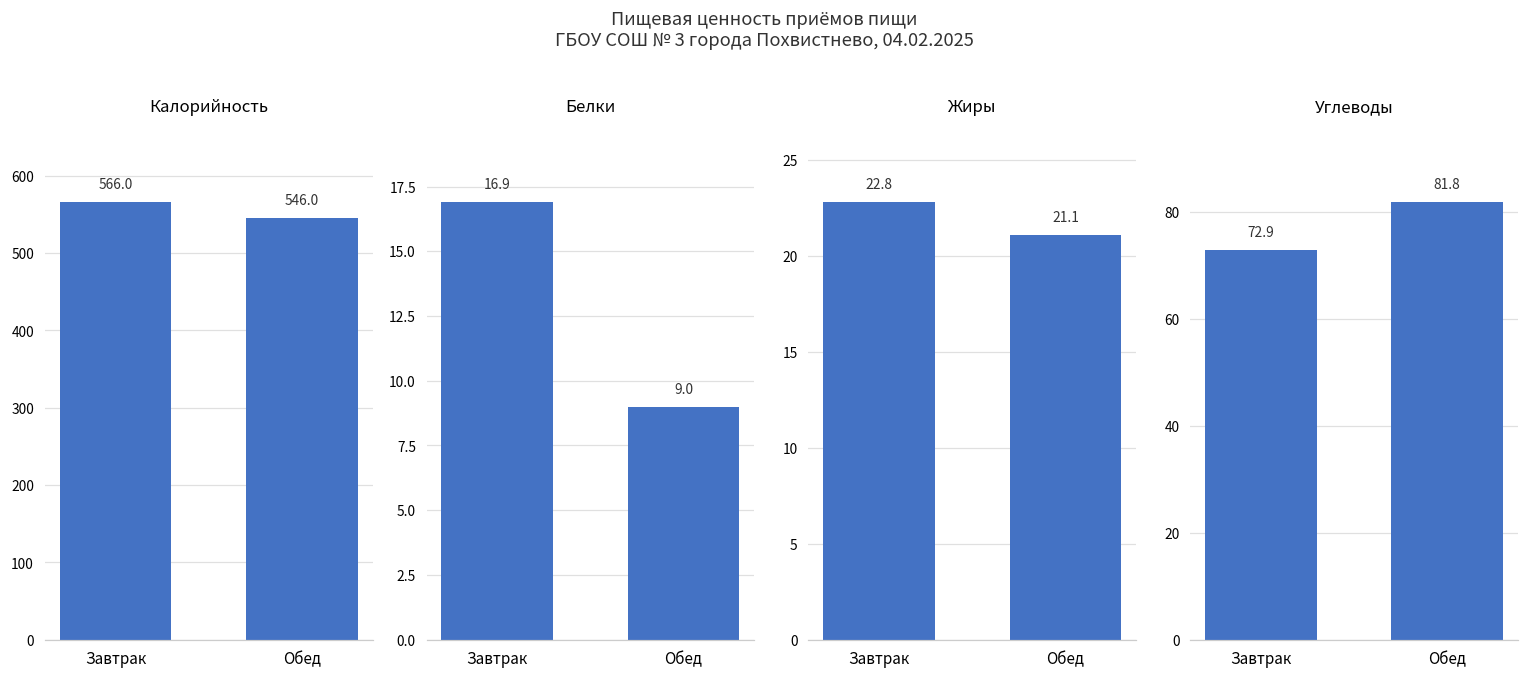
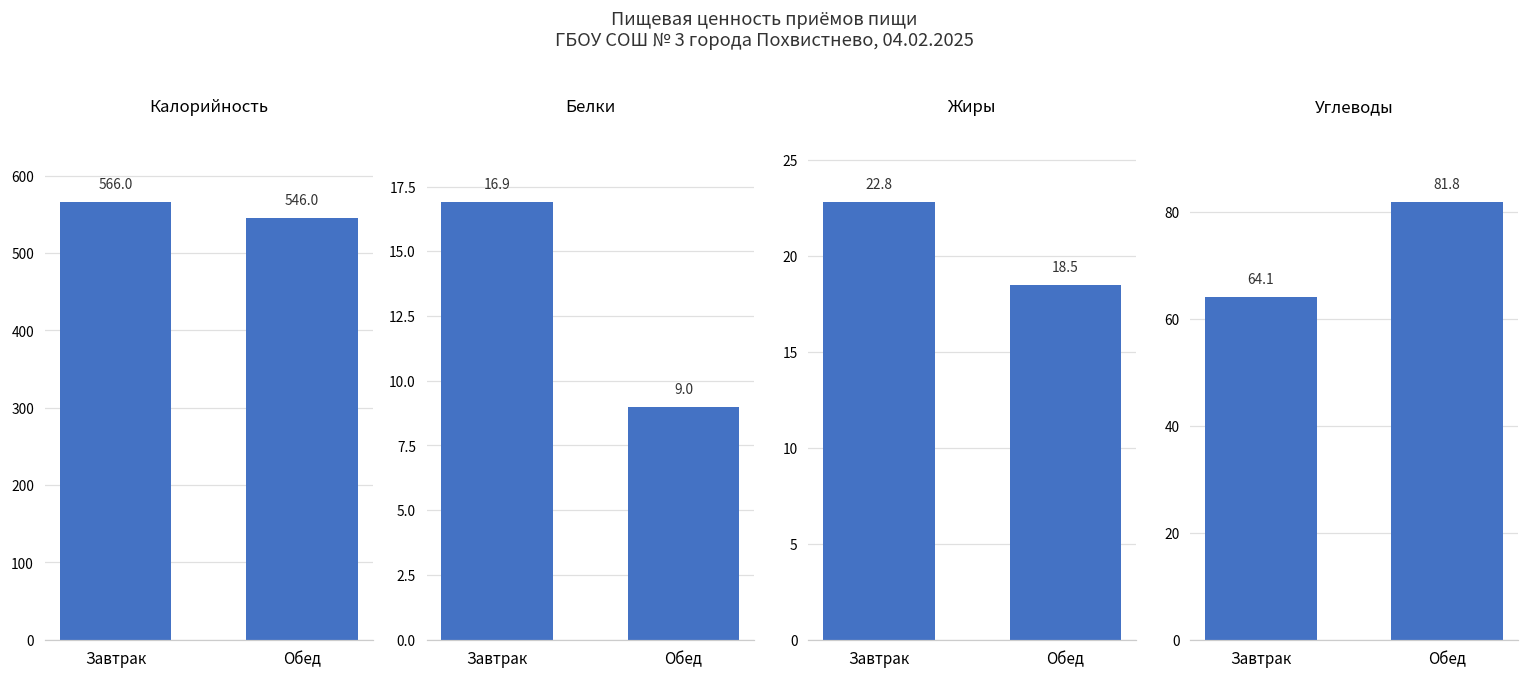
Жиры, Обед: 21.1 -> 18.5
Углеводы, Завтрак: 72.9 -> 64.1
